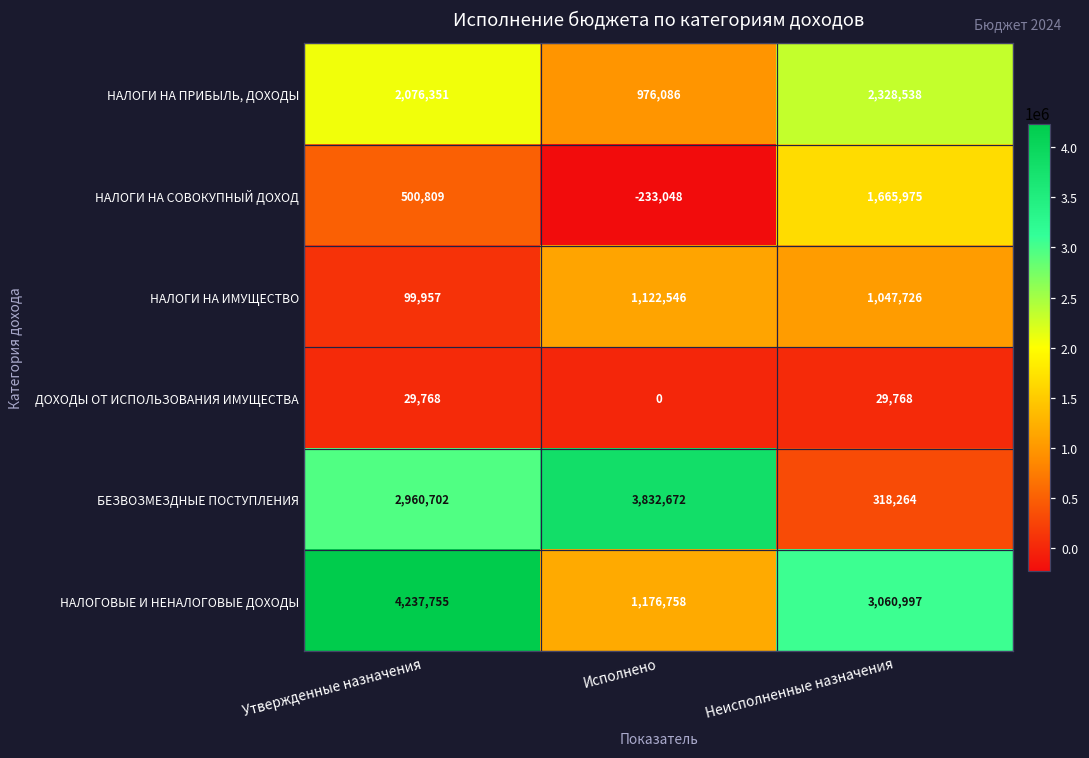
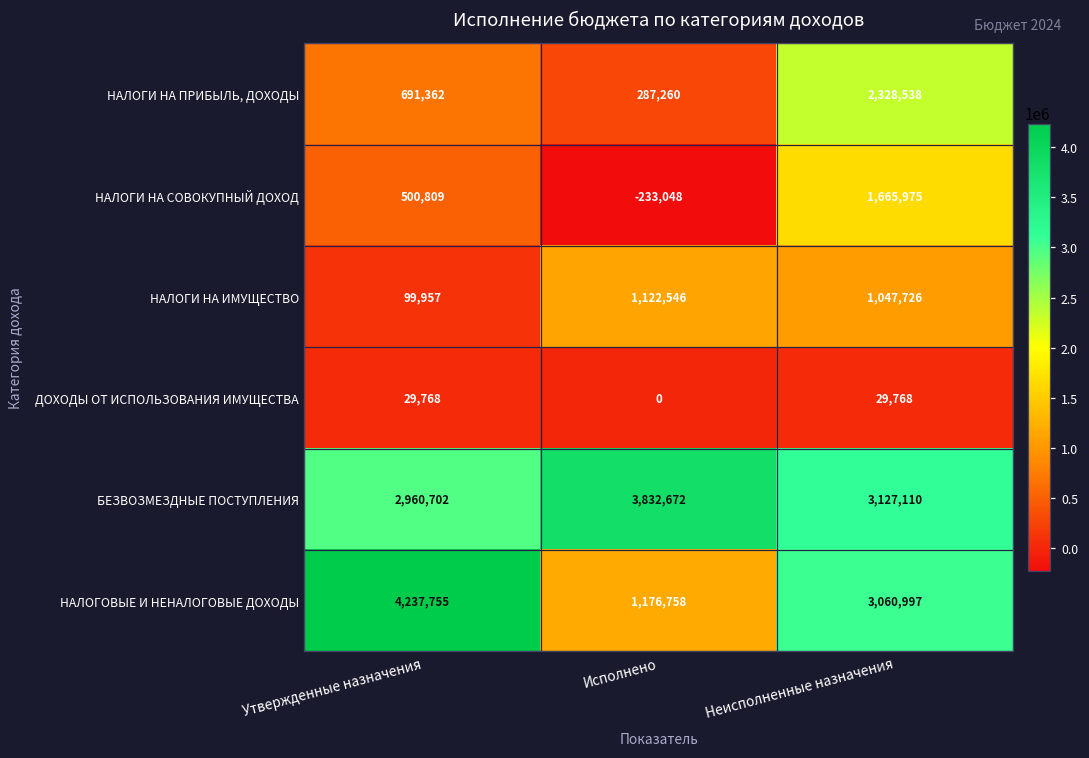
НАЛОГИ НА ПРИБЫЛЬ, ДОХОДЫ, Утвержденные назначения: 2,076,351 -> 691,362
НАЛОГИ НА ПРИБЫЛЬ, ДОХОДЫ, Исполнено: 976,086 -> 287,260
БЕЗВОЗМЕЗДНЫЕ ПОСТУПЛЕНИЯ, Неисполненные назначения: 318,264 -> 3,127,110
